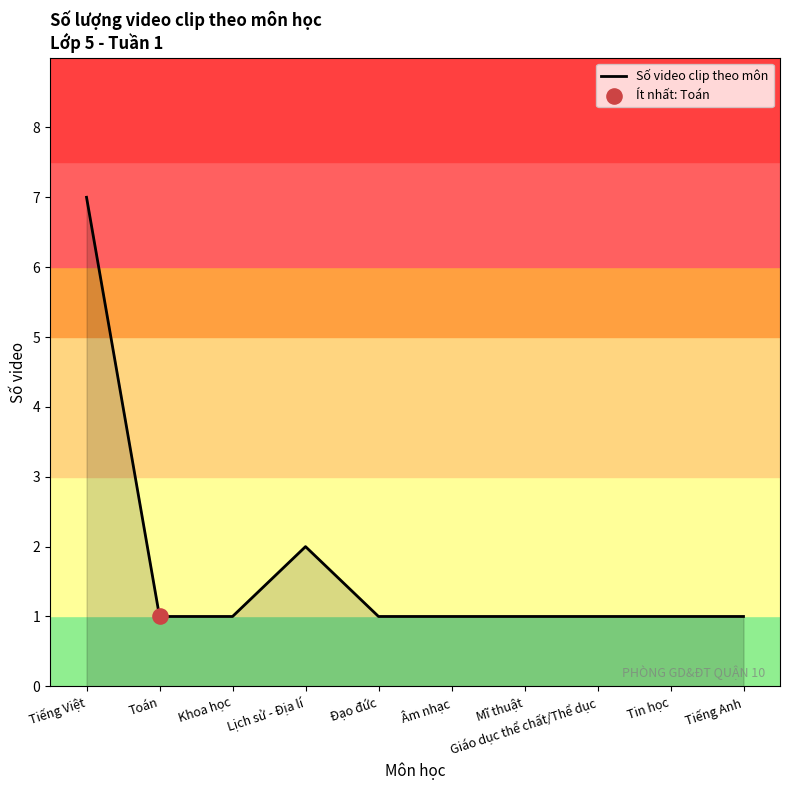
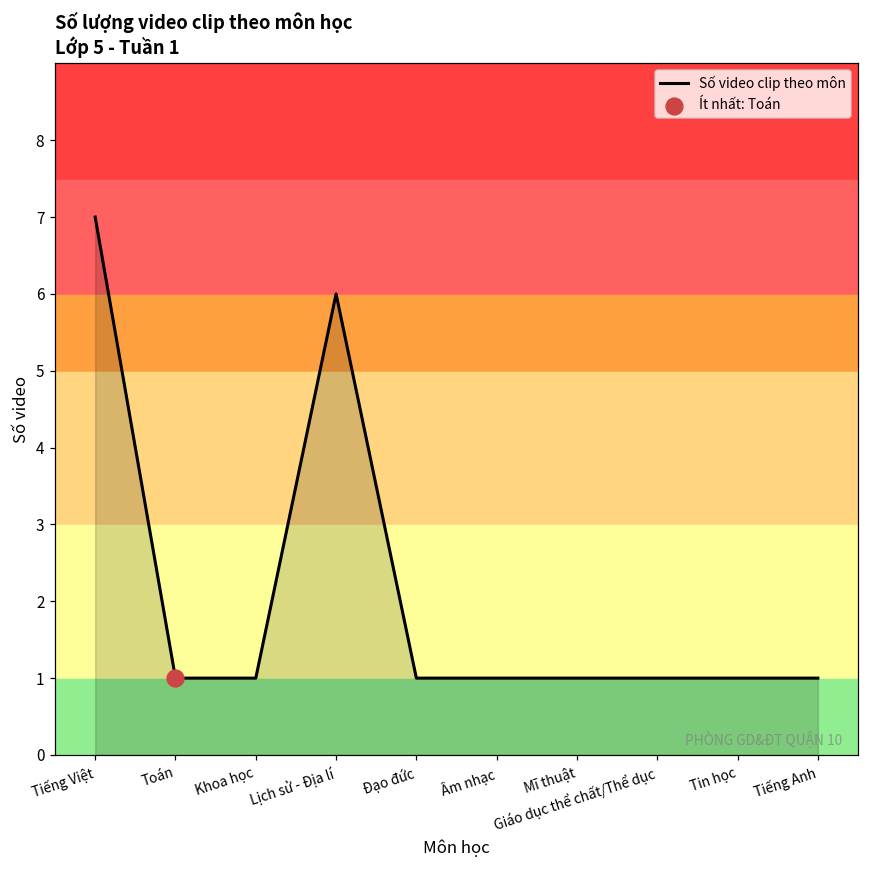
Số video clip theo môn, Lịch sử - Địa lí: 2 -> 6
